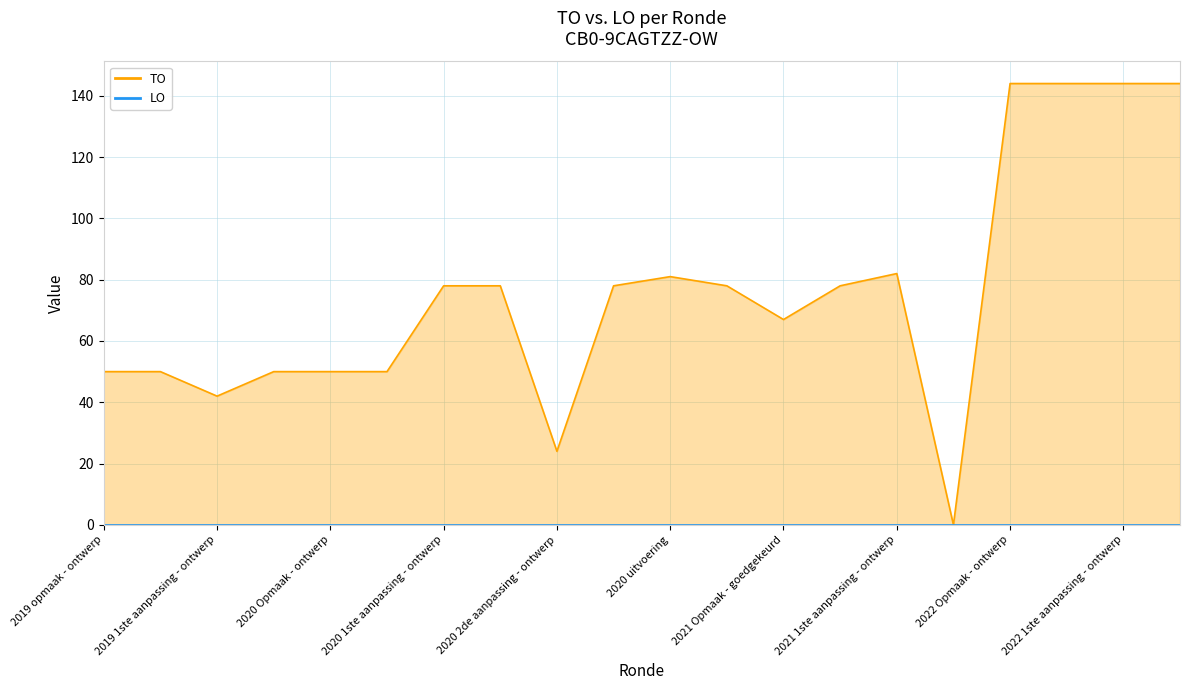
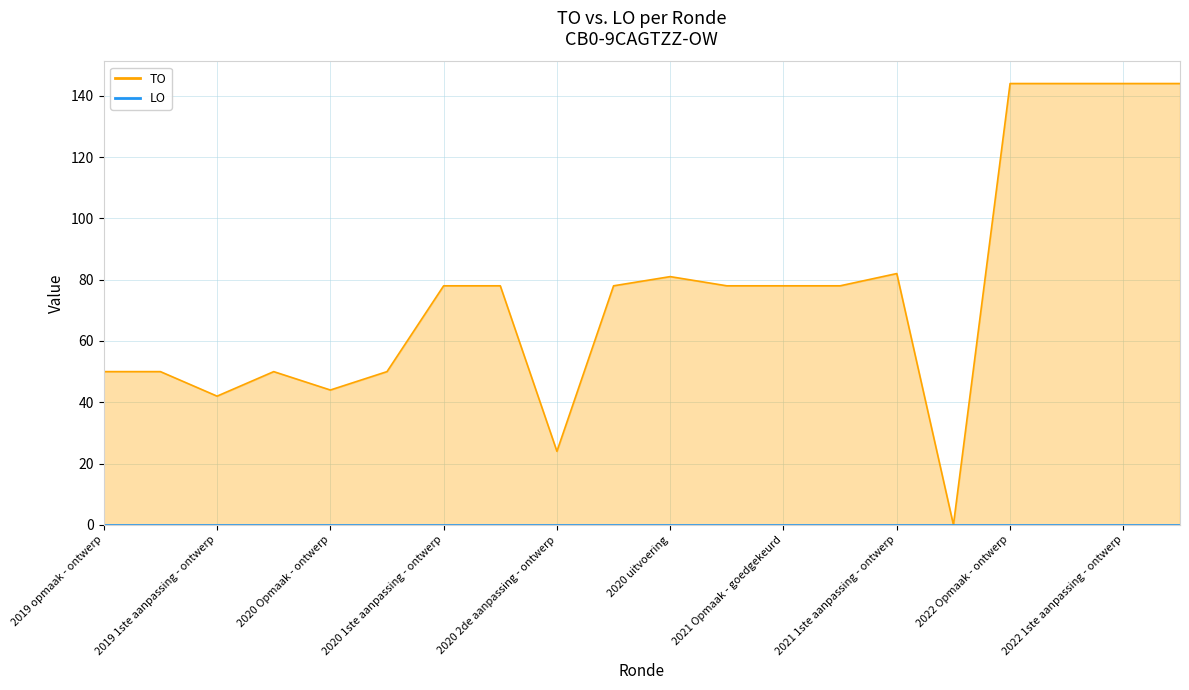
TO, 2020 Opmaak - ontwerp: 50 -> 44
TO, 2021 Opmaak - goedgekeurd: 67 -> 78
